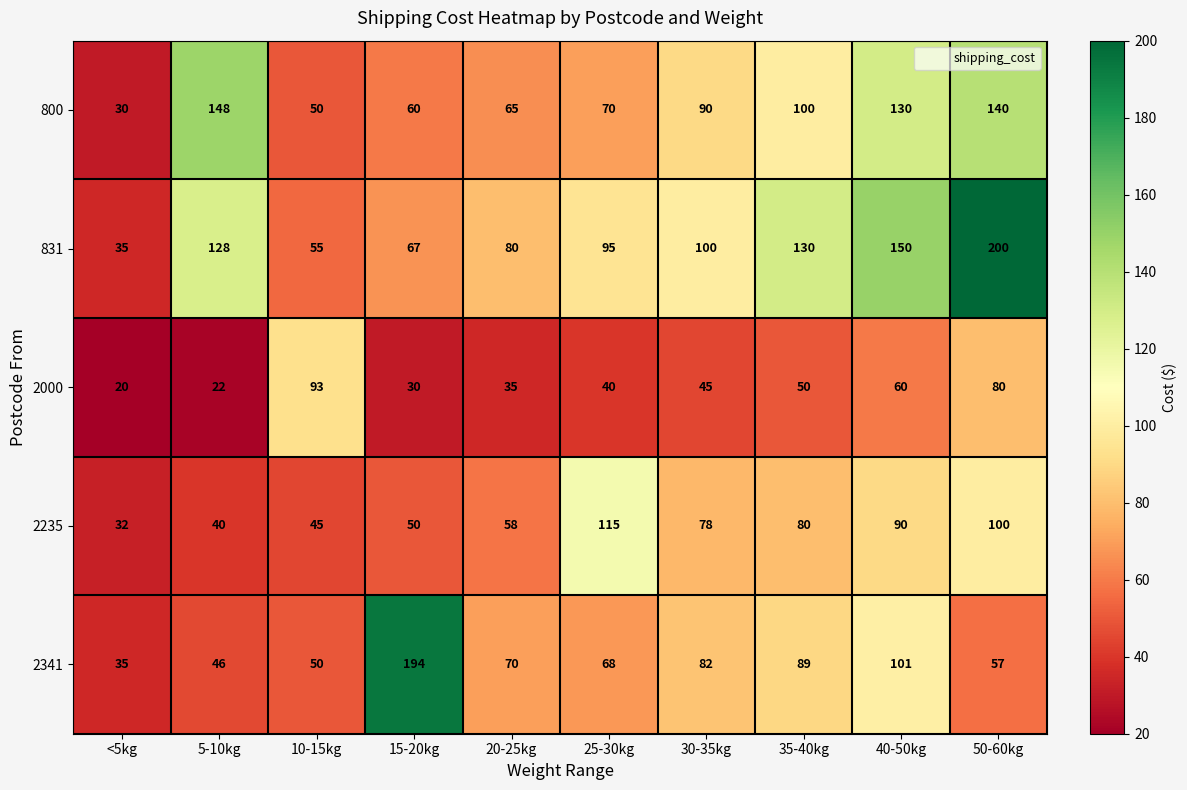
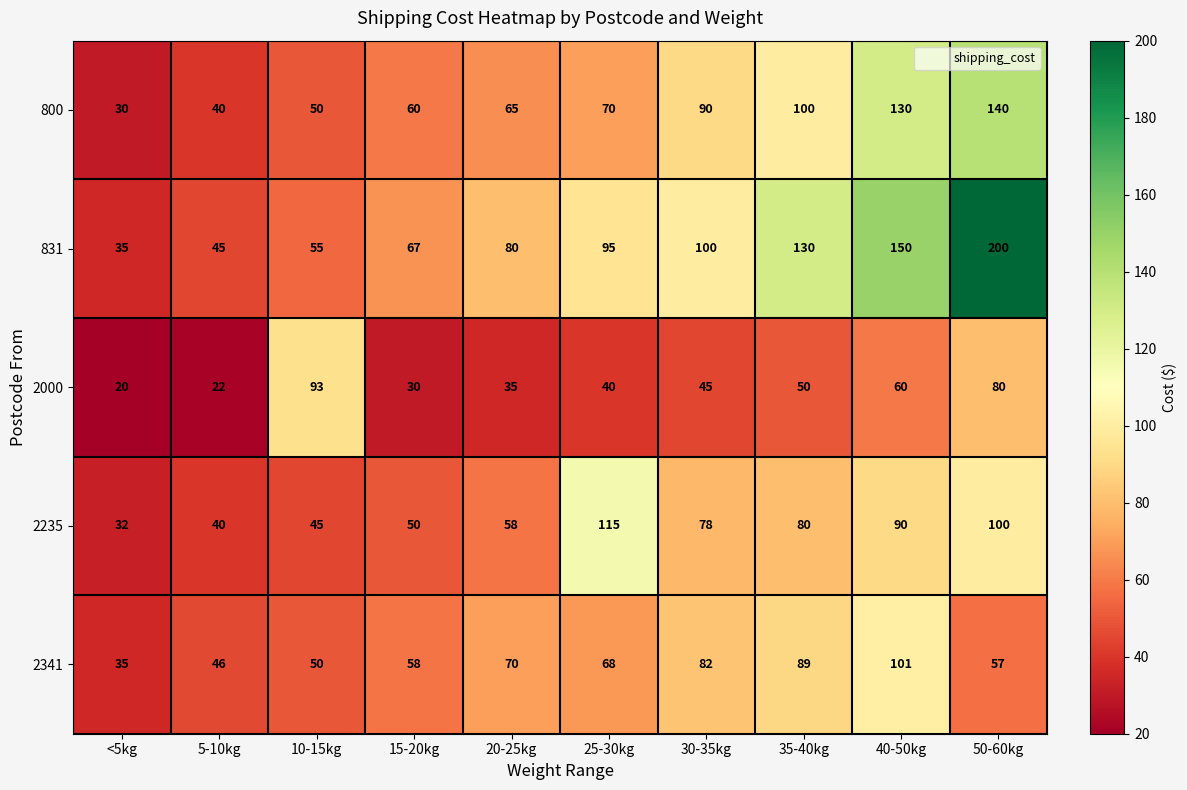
800, 5-10kg: 148 -> 40
831, 5-10kg: 128 -> 45
2341, 15-20kg: 194 -> 58
